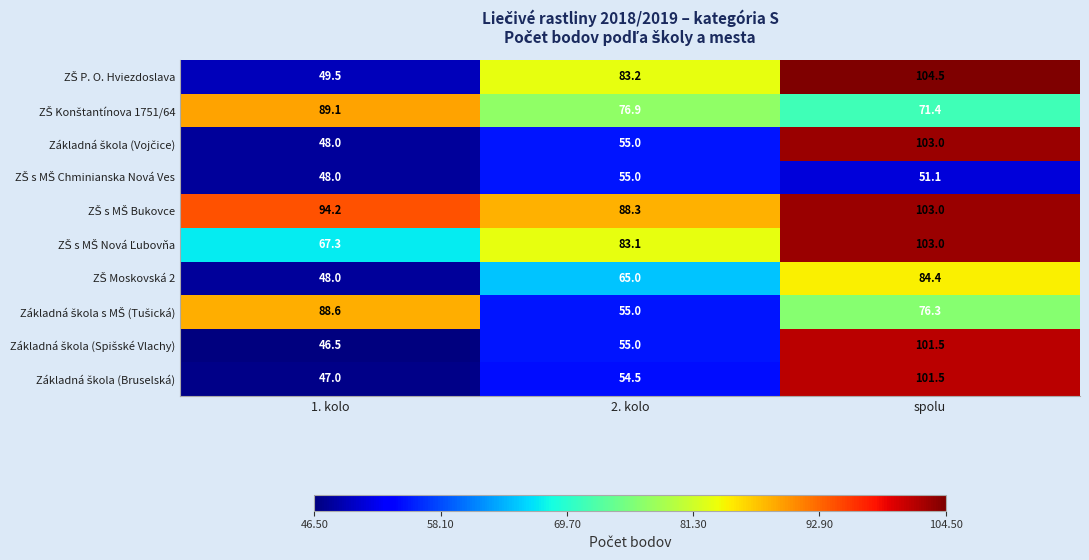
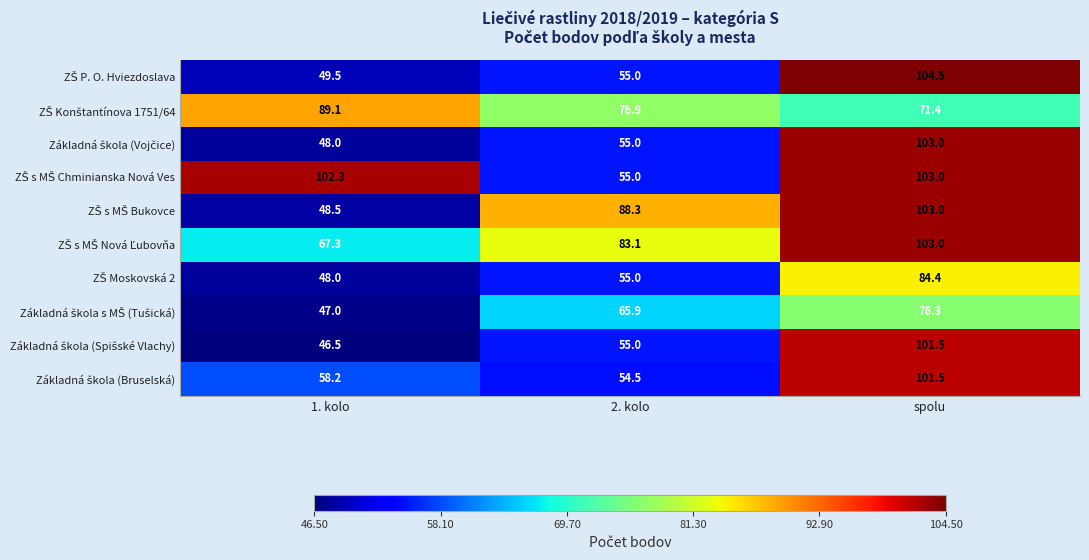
ZŠ P. O. Hviezdoslava, 2. kolo: 83.2 -> 55.0
ZŠ s MŠ Chminianska Nová Ves, 1. kolo: 48.0 -> 102.3
ZŠ s MŠ Chminianska Nová Ves, spolu: 51.1 -> 103.0
ZŠ s MŠ Bukovce, 1. kolo: 94.2 -> 48.5
ZŠ Moskovská 2, 2. kolo: 65.0 -> 55.0
Základná škola s MŠ (Tušická), 1. kolo: 88.6 -> 47.0
Základná škola s MŠ (Tušická), 2. kolo: 55.0 -> 65.9
Základná škola (Bruselská), 1. kolo: 47.0 -> 58.2
